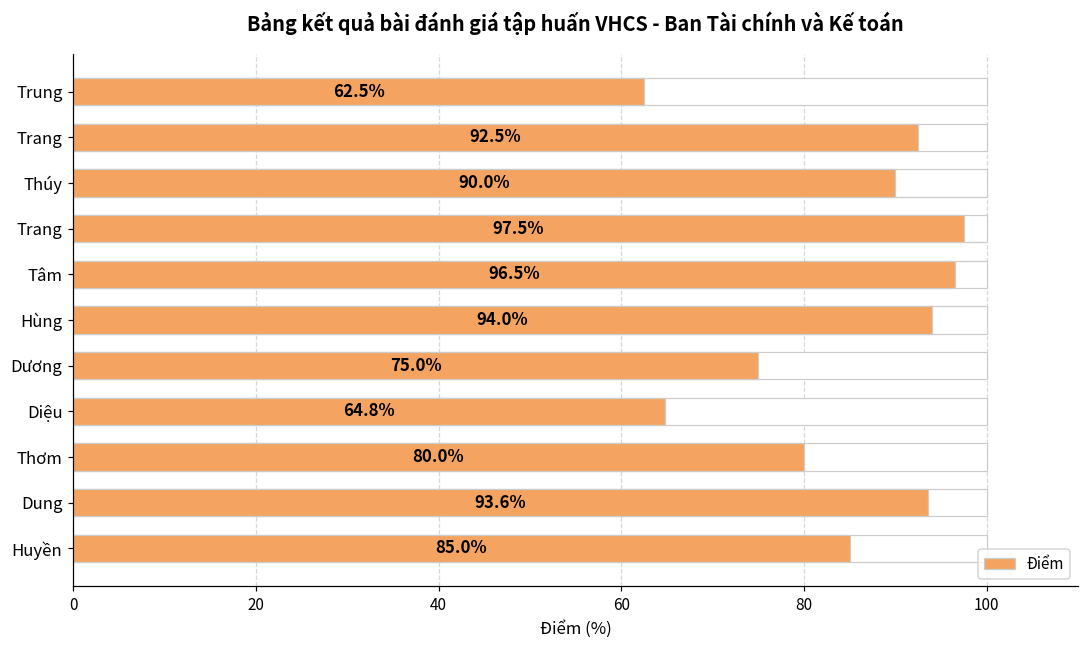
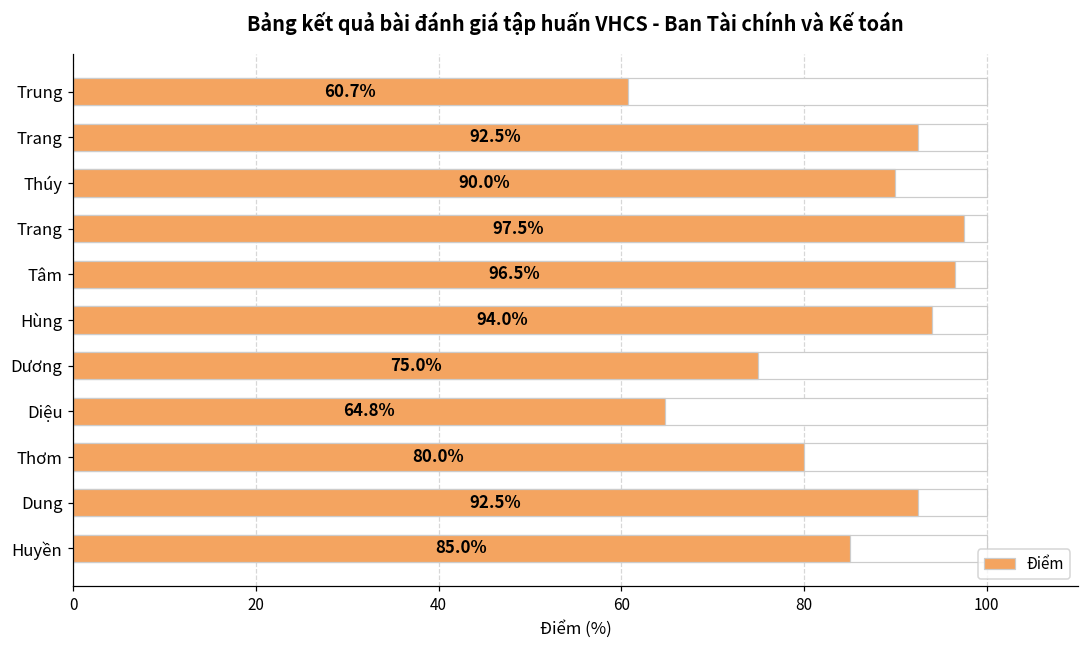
Điểm, Trung: 62.5% -> 60.7%
Điểm, Dung: 93.6% -> 92.5%
